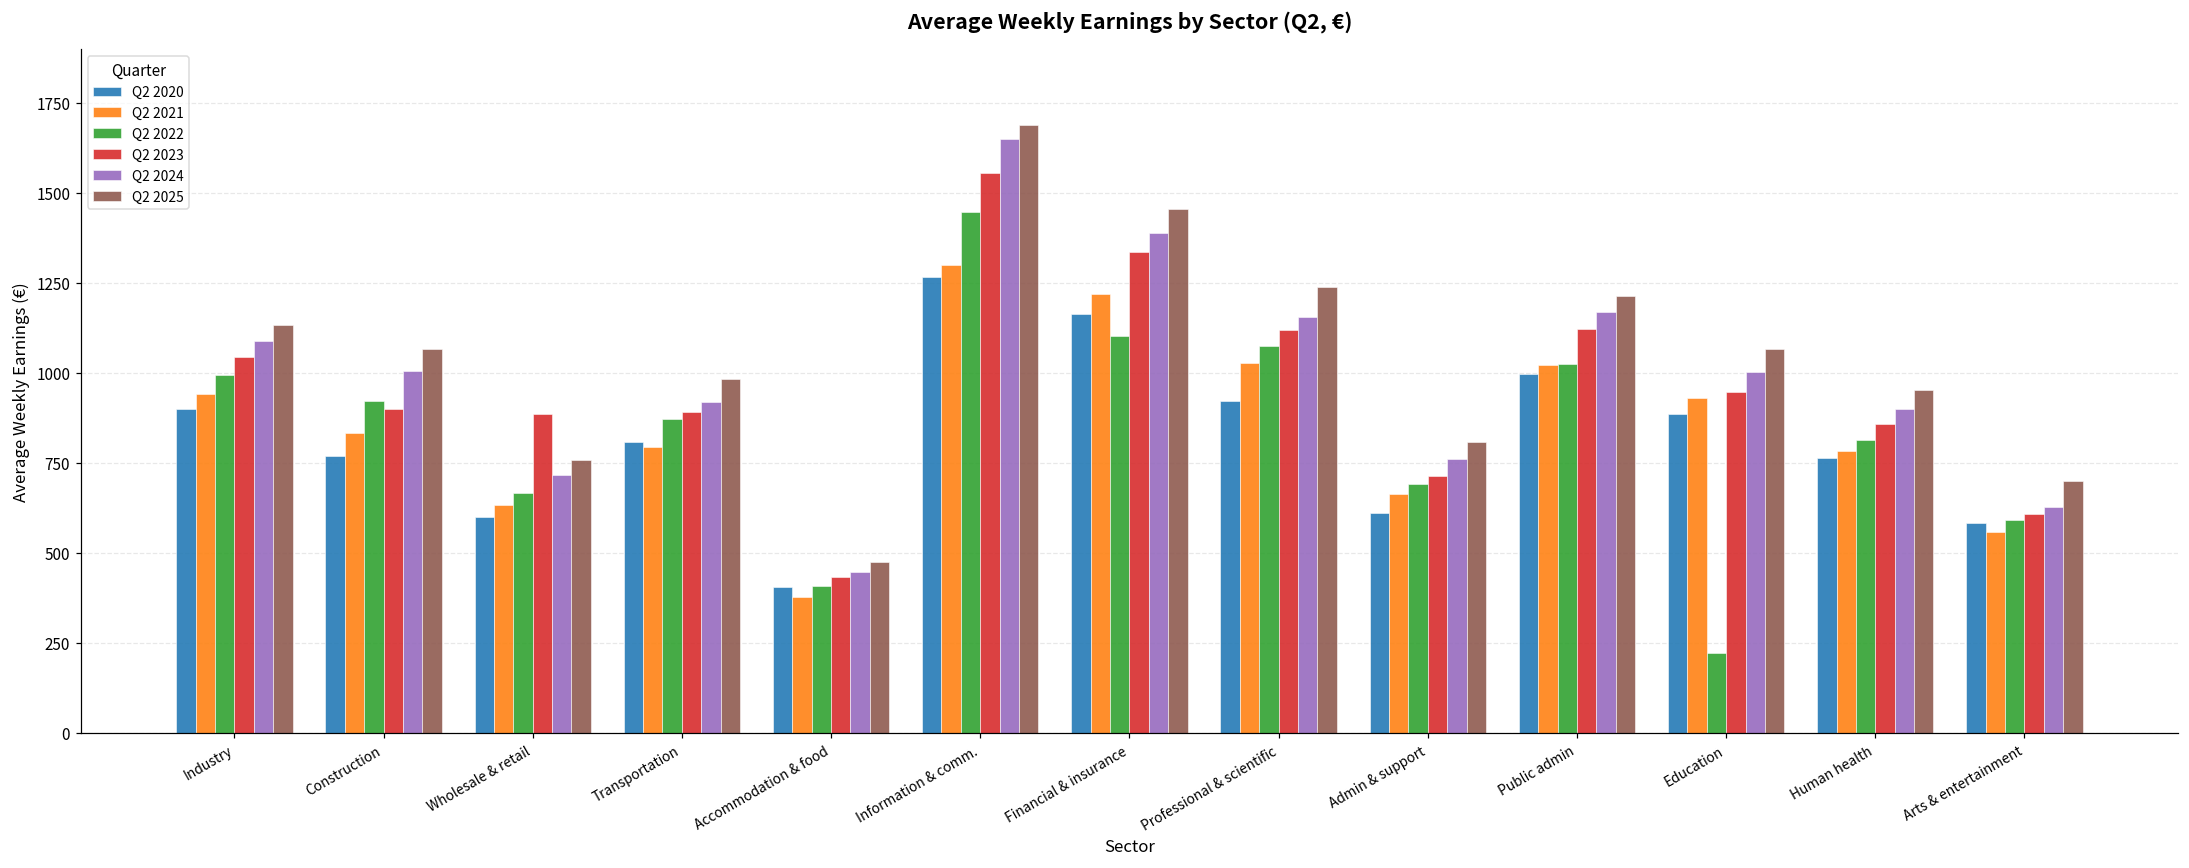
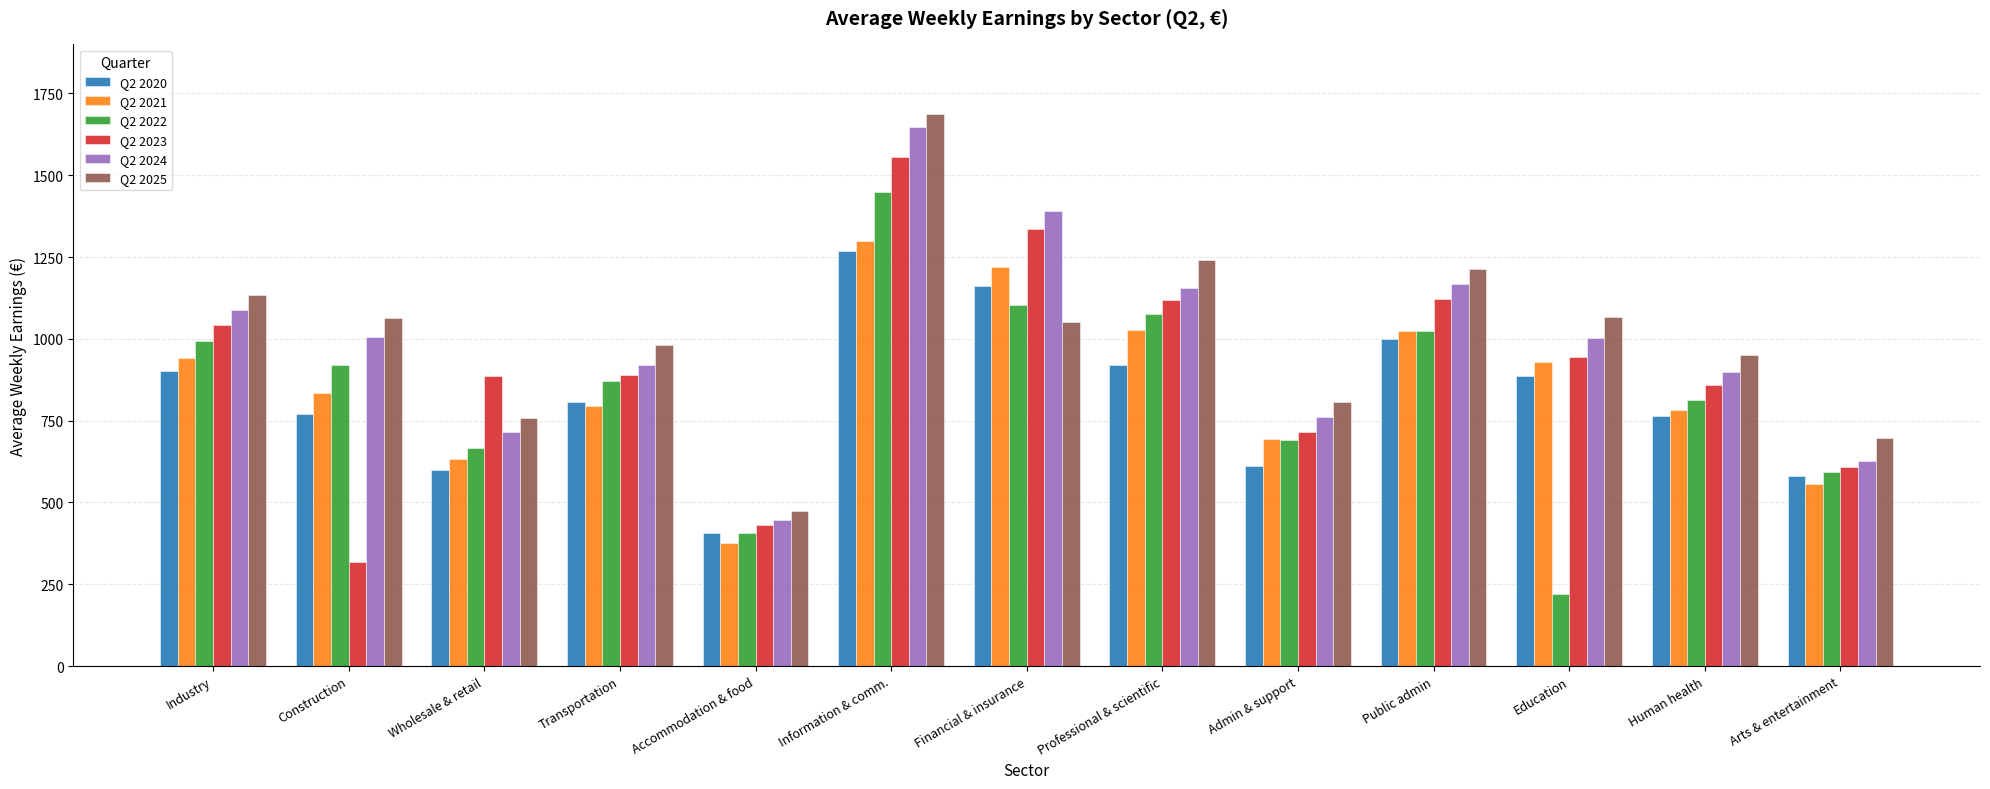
Q2 2023, Construction: 900 -> 320
Q2 2025, Financial & insurance: 1460 -> 1050
Q2 2021, Admin & support: 660 -> 690
